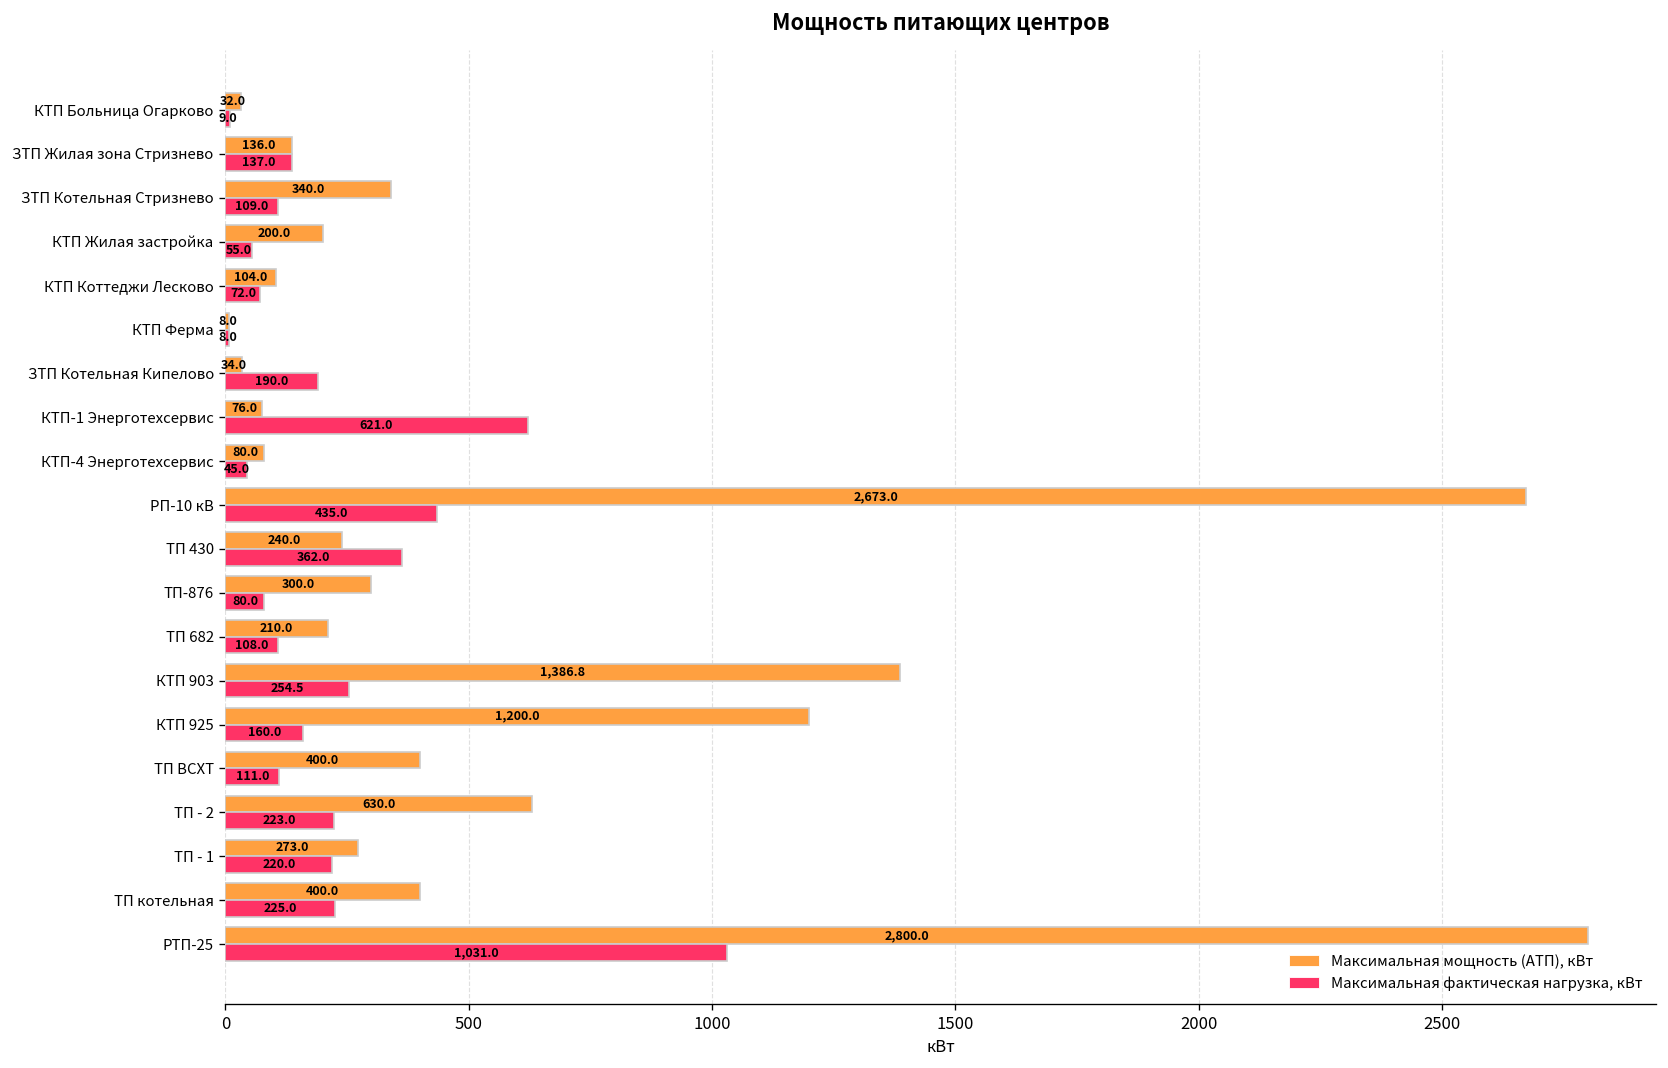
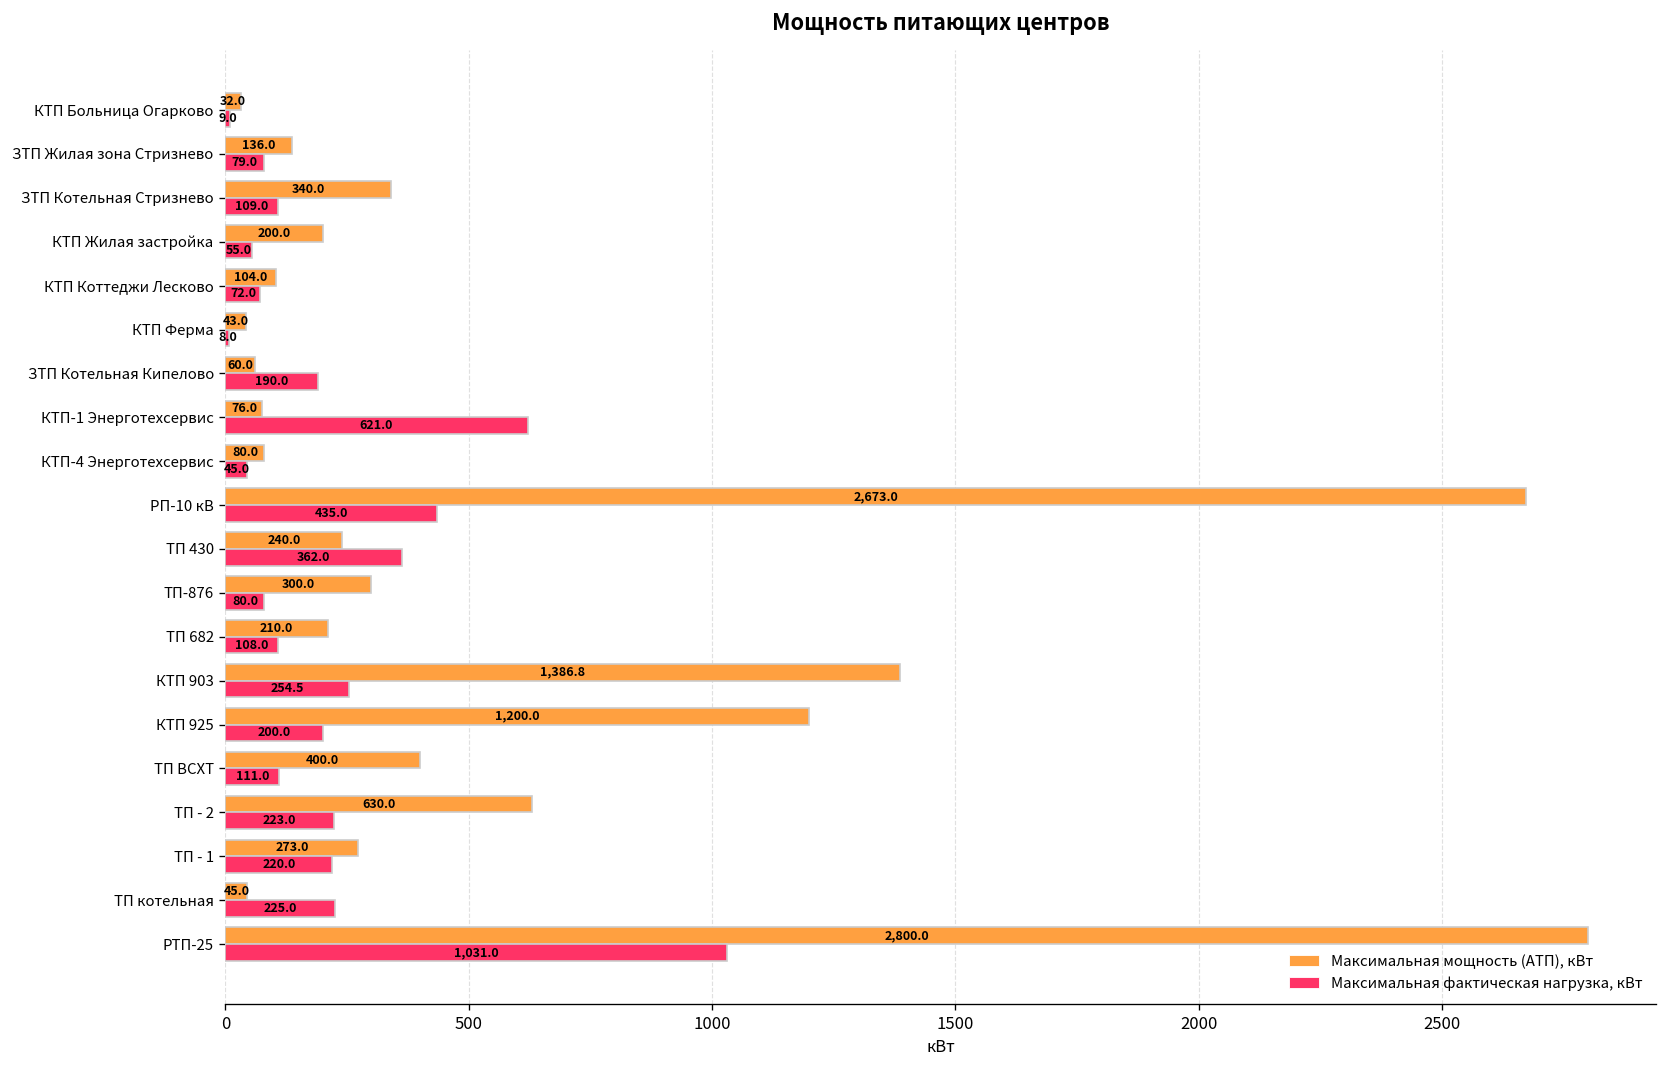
Максимальная фактическая нагрузка, кВт, ЗТП Жилая зона Стризнево: 137.0 -> 79.0
Максимальная мощность (АТП), кВт, КТП Ферма: 8.0 -> 43.0
Максимальная мощность (АТП), кВт, ЗТП Котельная Кипелово: 34.0 -> 60.0
Максимальная фактическая нагрузка, кВт, КТП 925: 160.0 -> 200.0
Максимальная мощность (АТП), кВт, ТП котельная: 400.0 -> 45.0
